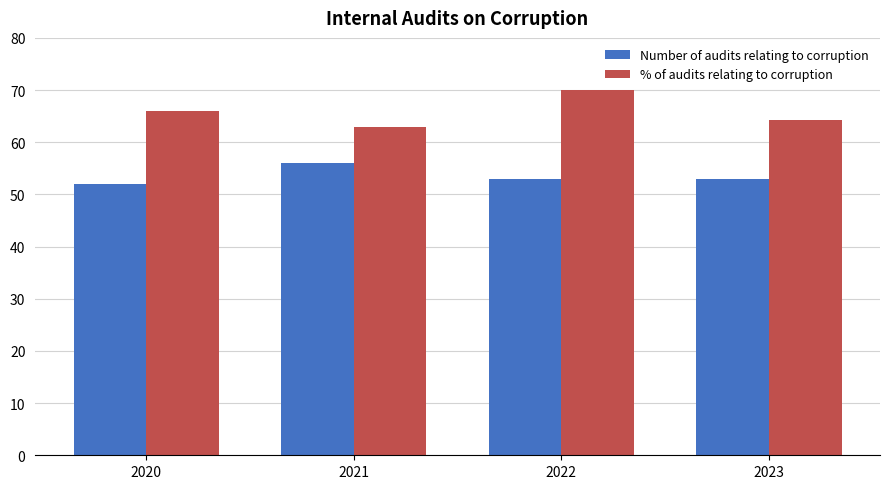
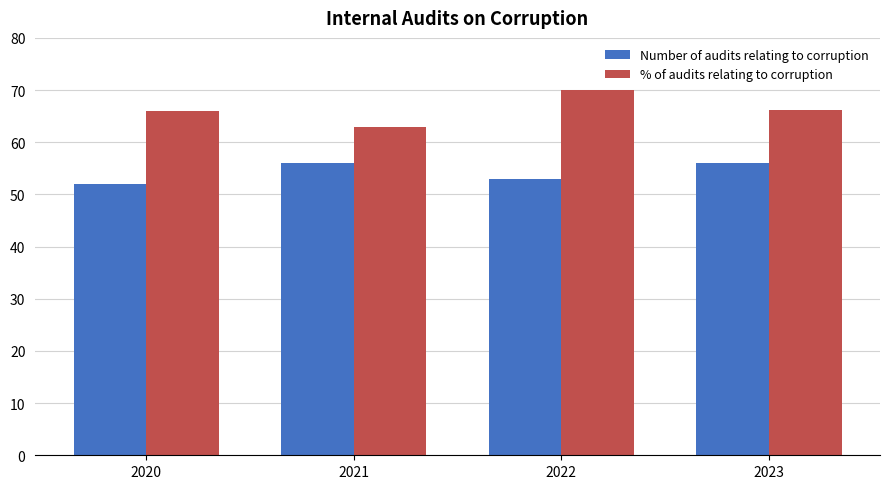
Number of audits relating to corruption, 2023: 53 -> 56
% of audits relating to corruption, 2023: 64 -> 66
